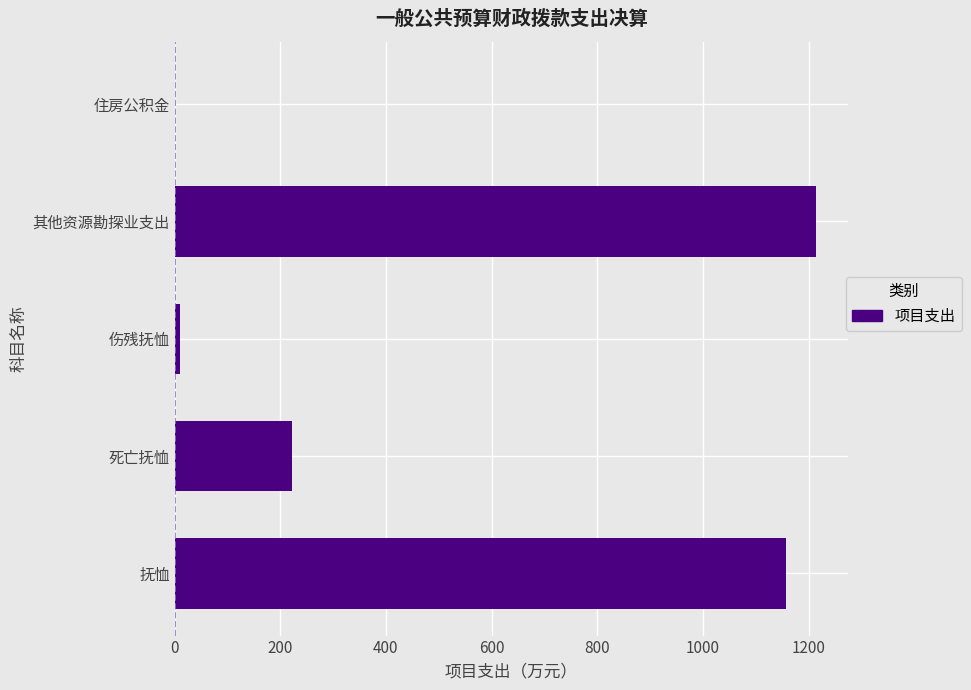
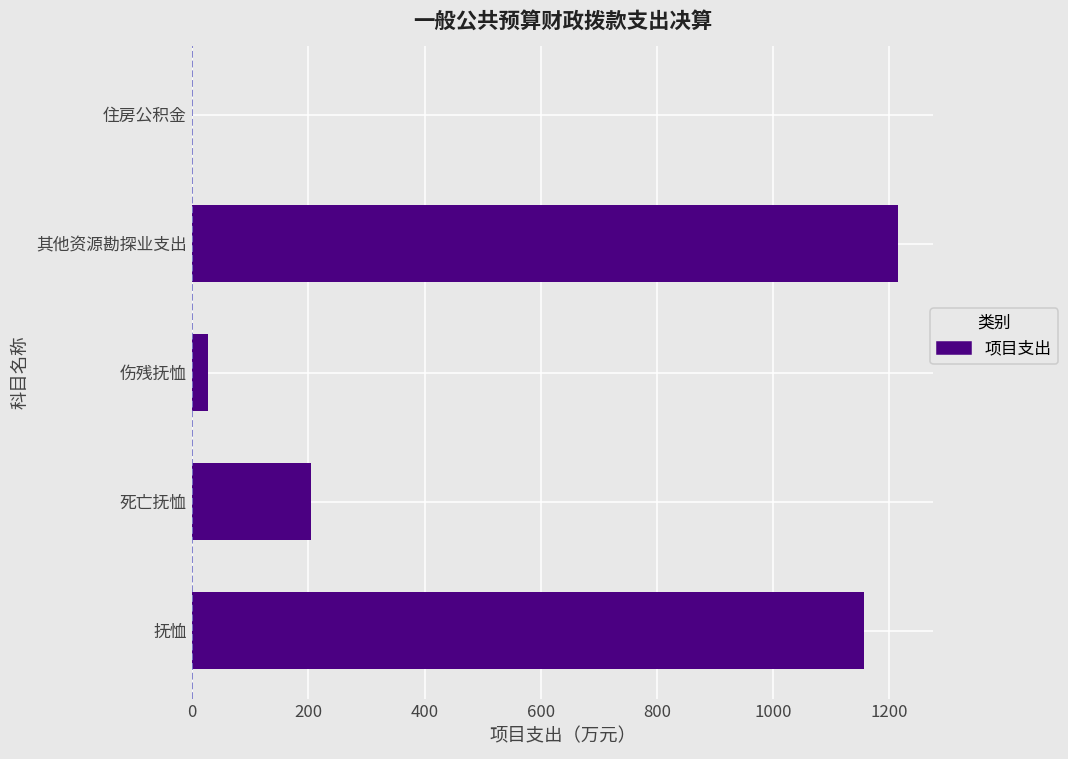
伤残抚恤: 10 -> 30
死亡抚恤: 220 -> 200
